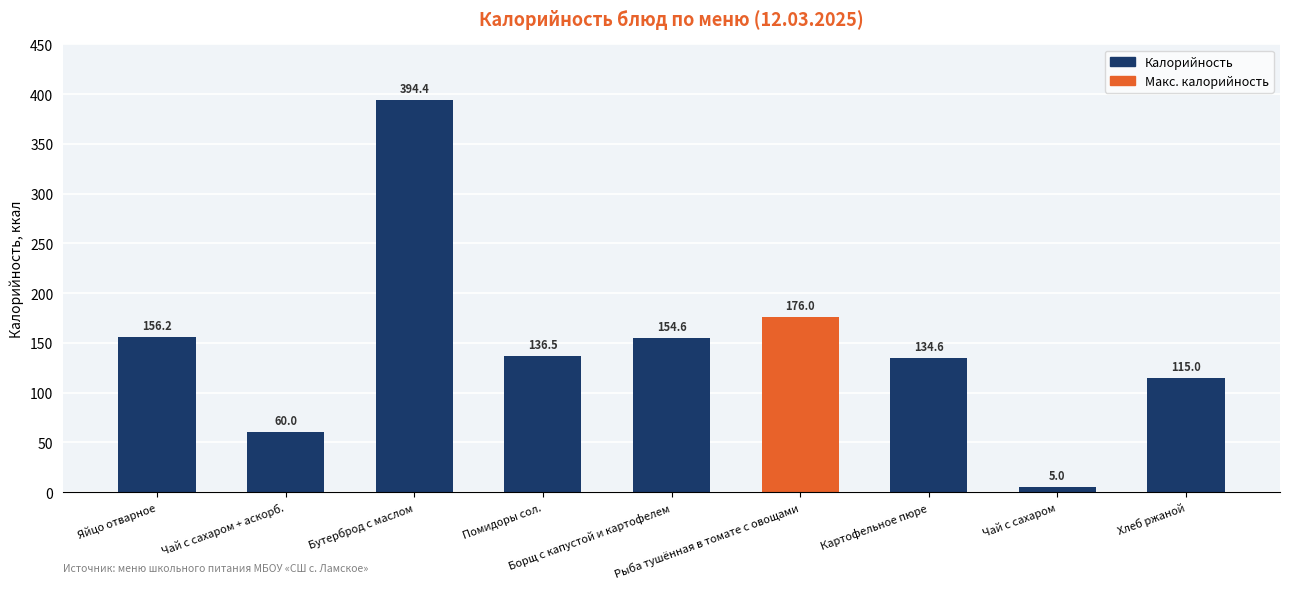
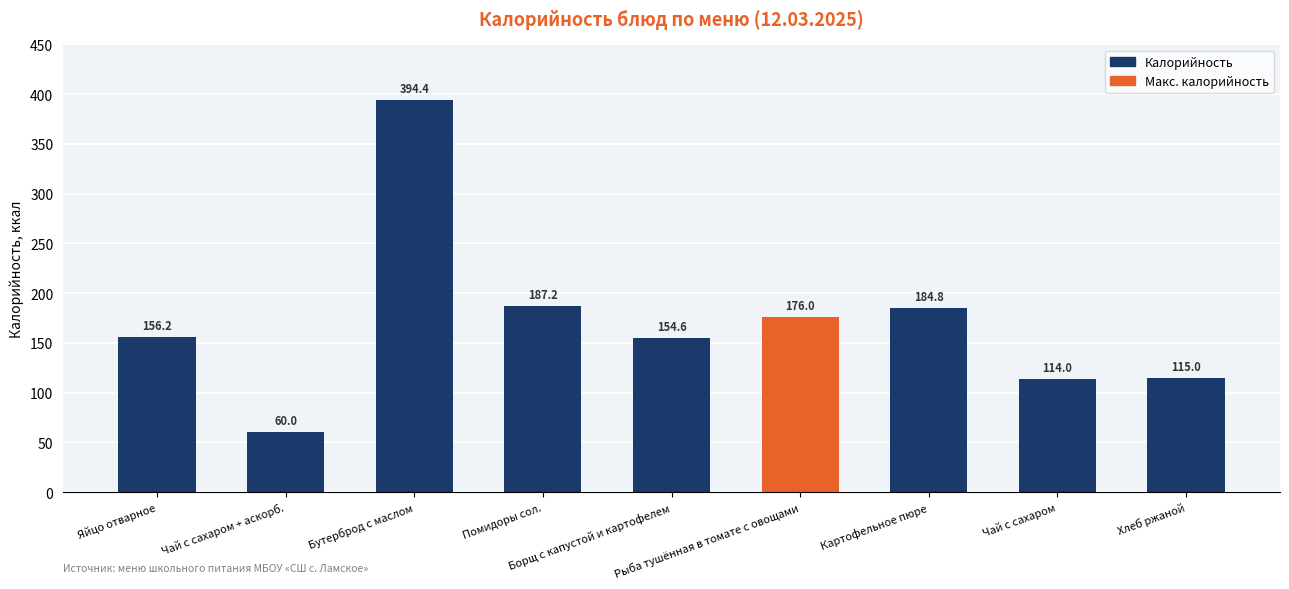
Помидоры сол.: 136.5 -> 187.2
Картофельное пюре: 134.6 -> 184.8
Чай с сахаром: 5.0 -> 114.0
